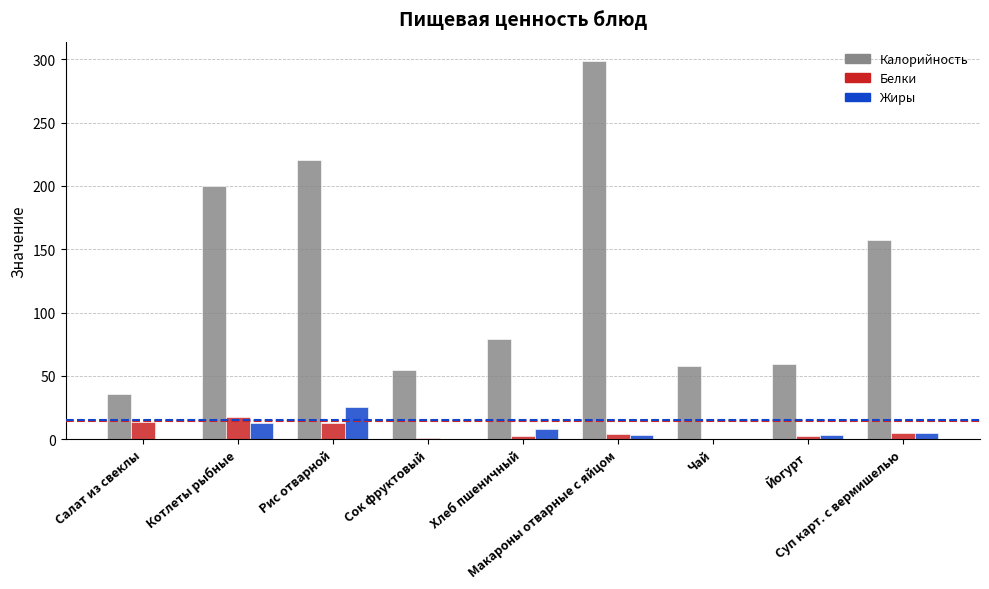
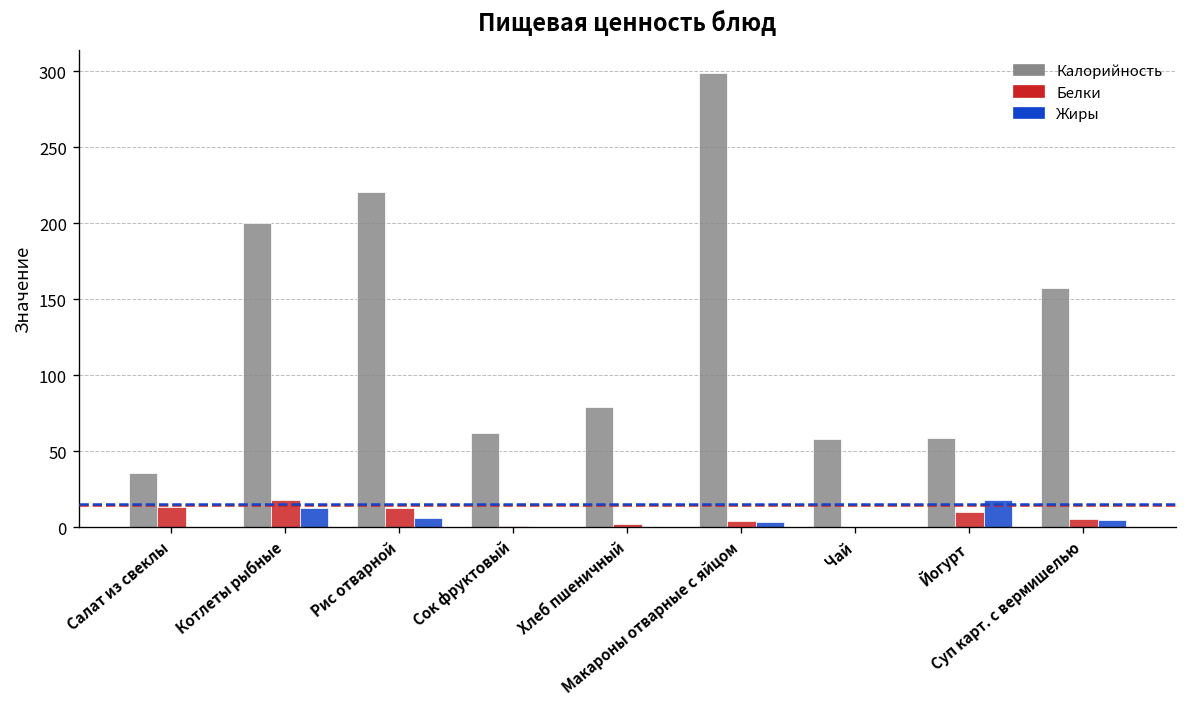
Жиры, Рис отварной: 26 -> 6
Калорийность, Сок фруктовый: 55 -> 62
Жиры, Хлеб пшеничный: 8 -> 0
Белки, Йогурт: 3 -> 10
Жиры, Йогурт: 3 -> 18
